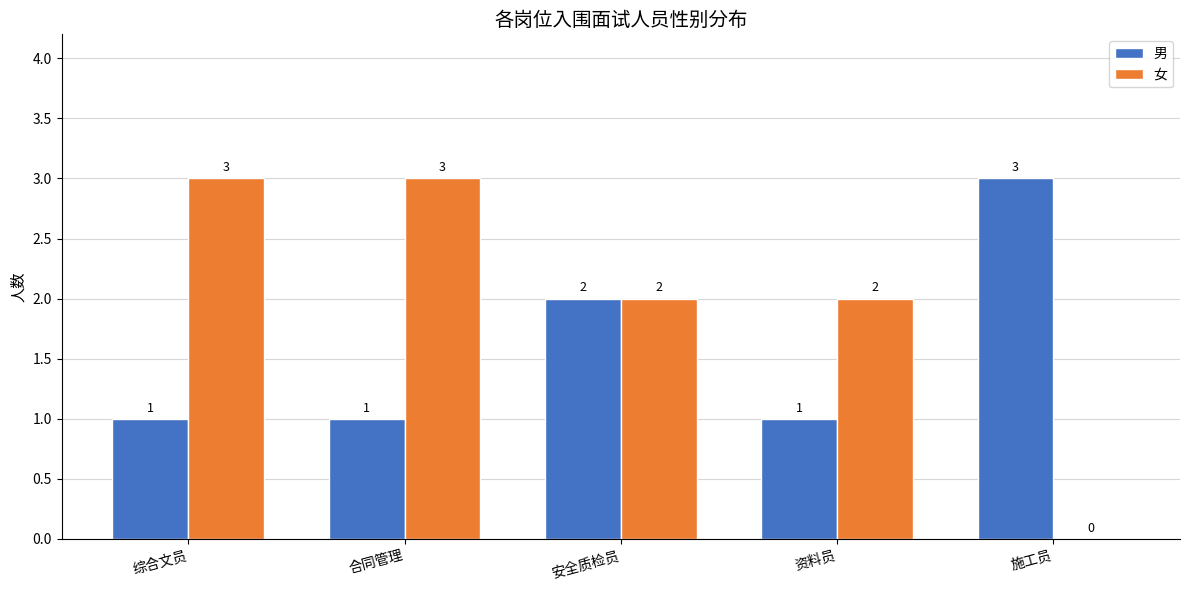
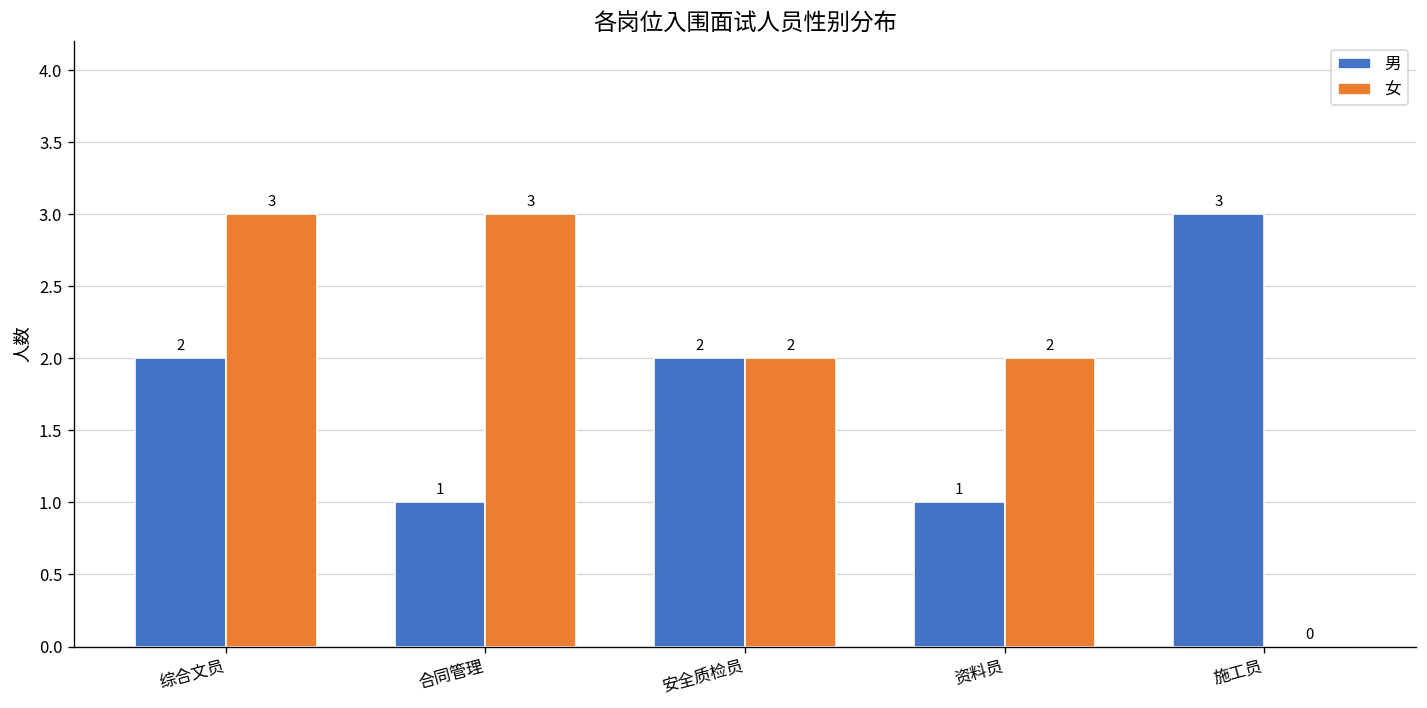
男, 综合文员: 1 -> 2
